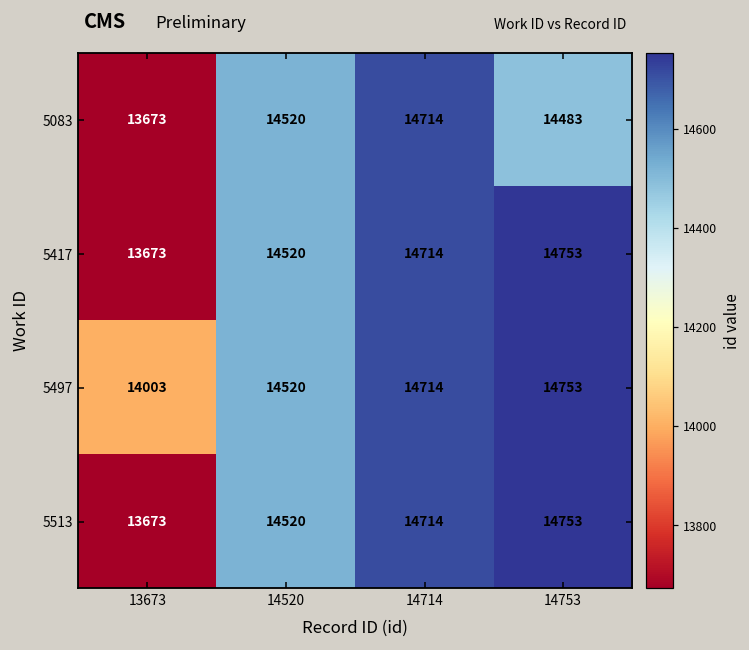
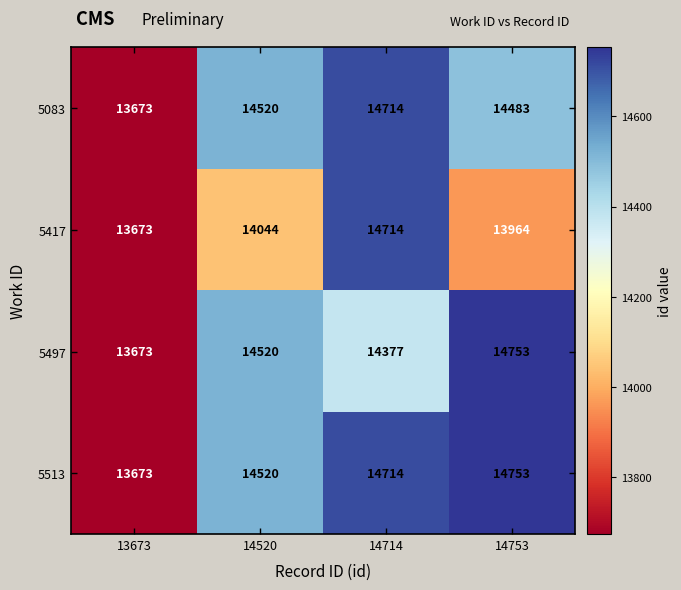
5417, 14520: 14520 -> 14044
5417, 14753: 14753 -> 13964
5497, 13673: 14003 -> 13673
5497, 14714: 14714 -> 14377
